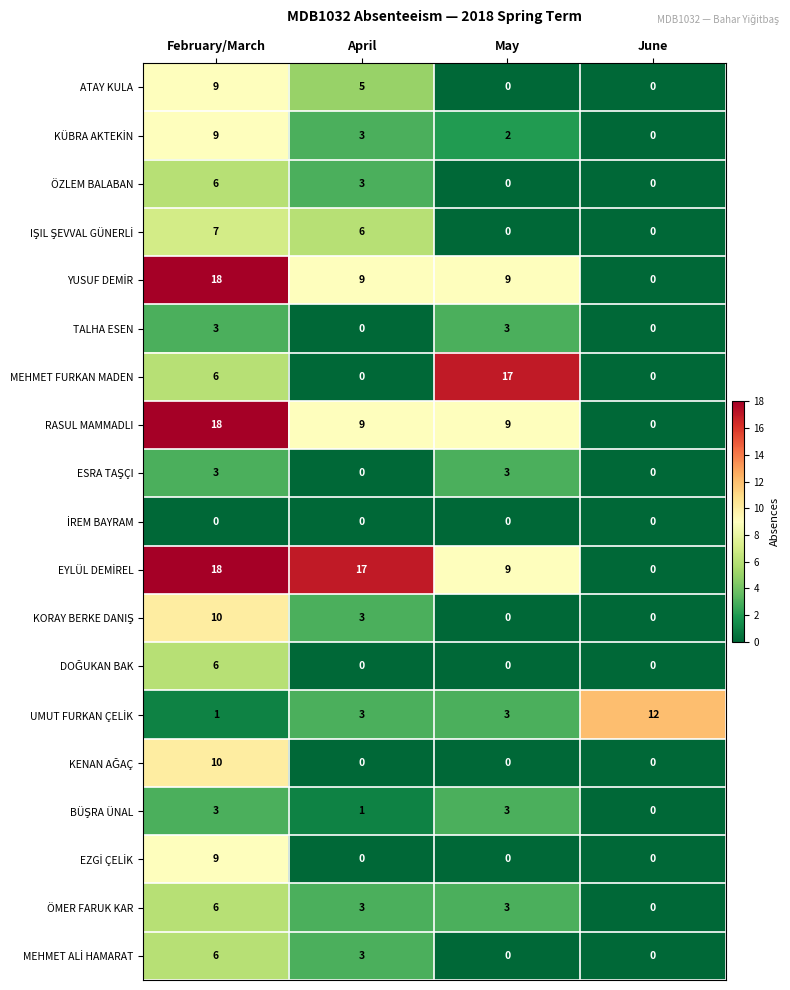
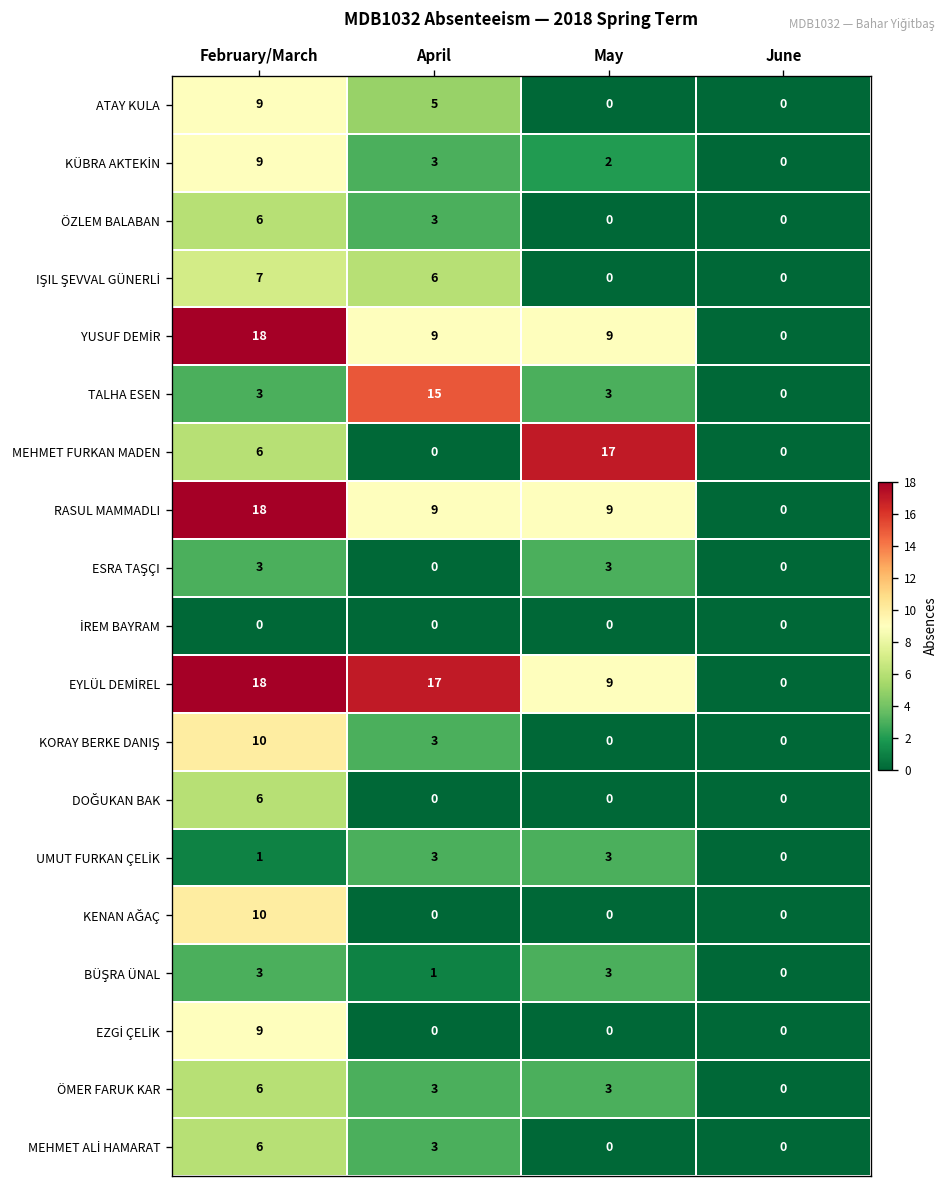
TALHA ESEN, April: 0 -> 15
UMUT FURKAN ÇELİK, June: 12 -> 0
